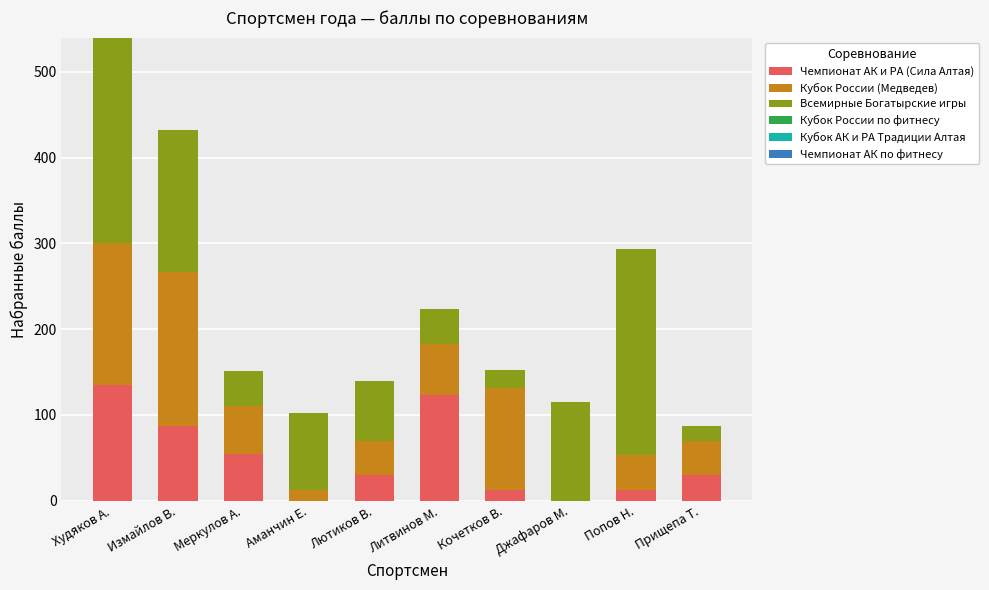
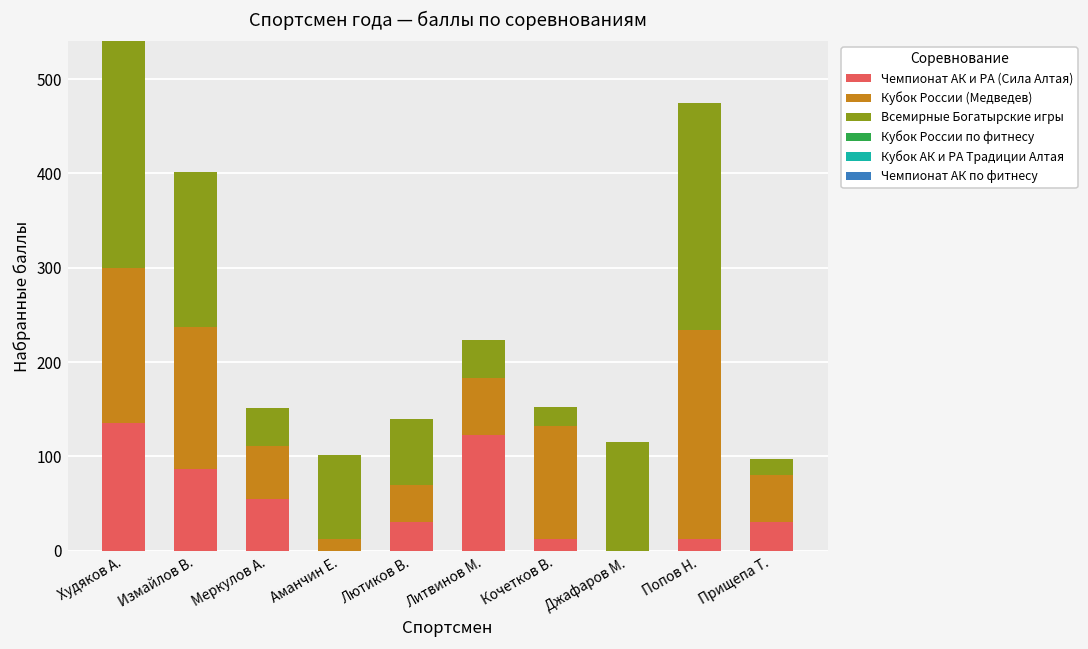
Кубок России (Медведев), Измайлов В.: 180 -> 150
Кубок России (Медведев), Попов Н.: 40 -> 220
Кубок России (Медведев), Прищепа Т.: 40 -> 50
